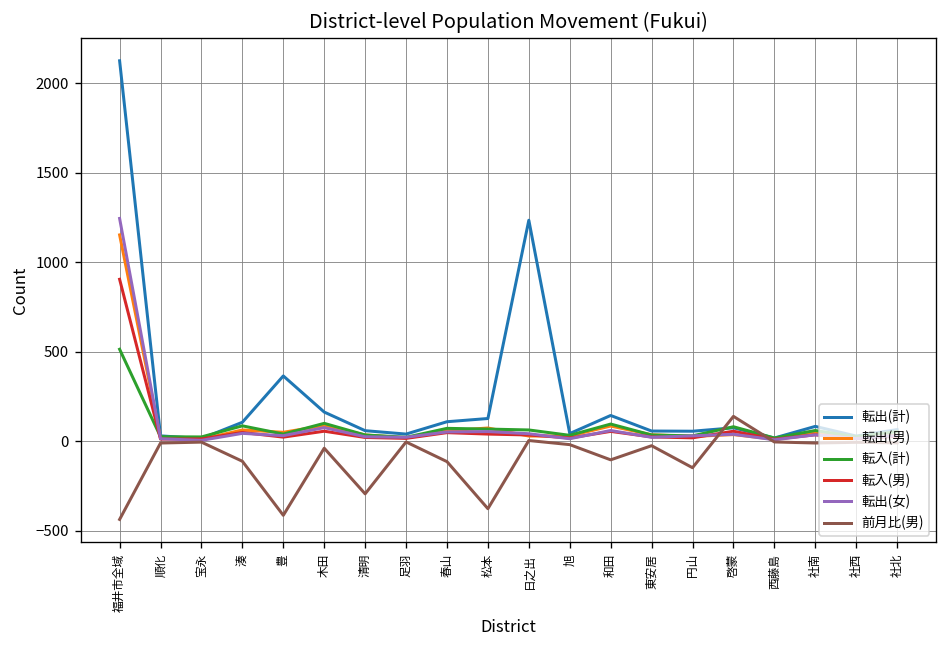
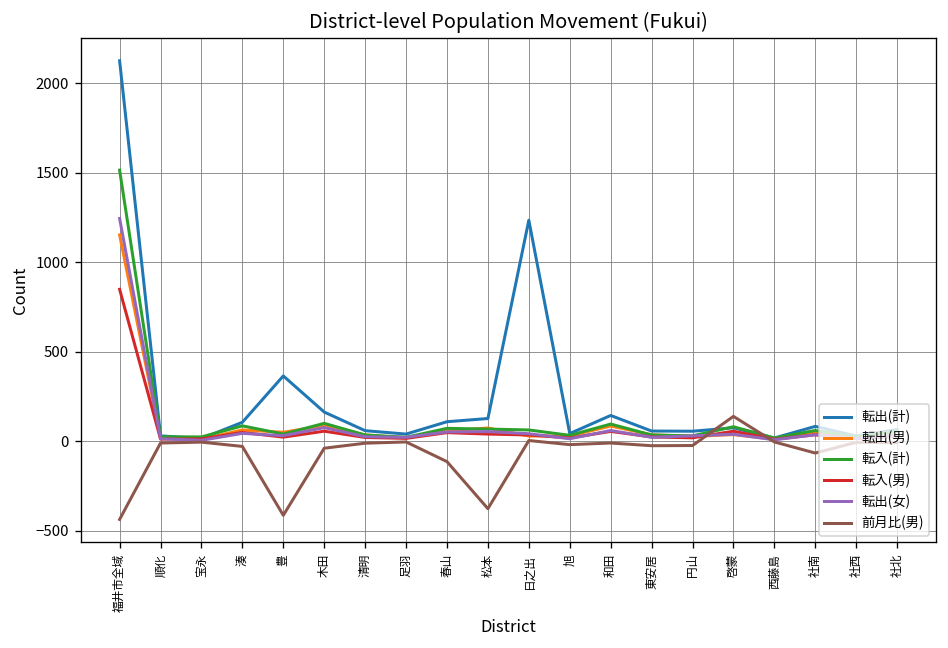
転入(計), 福井市全域: 510 -> 1510
転入(男), 福井市全域: 900 -> 850
前月比(男), 湊: -110 -> -30
前月比(男), 清明: -300 -> -10
前月比(男), 和田: -110 -> -10
前月比(男), 円山: -150 -> -30
前月比(男), 社南: -10 -> -70
